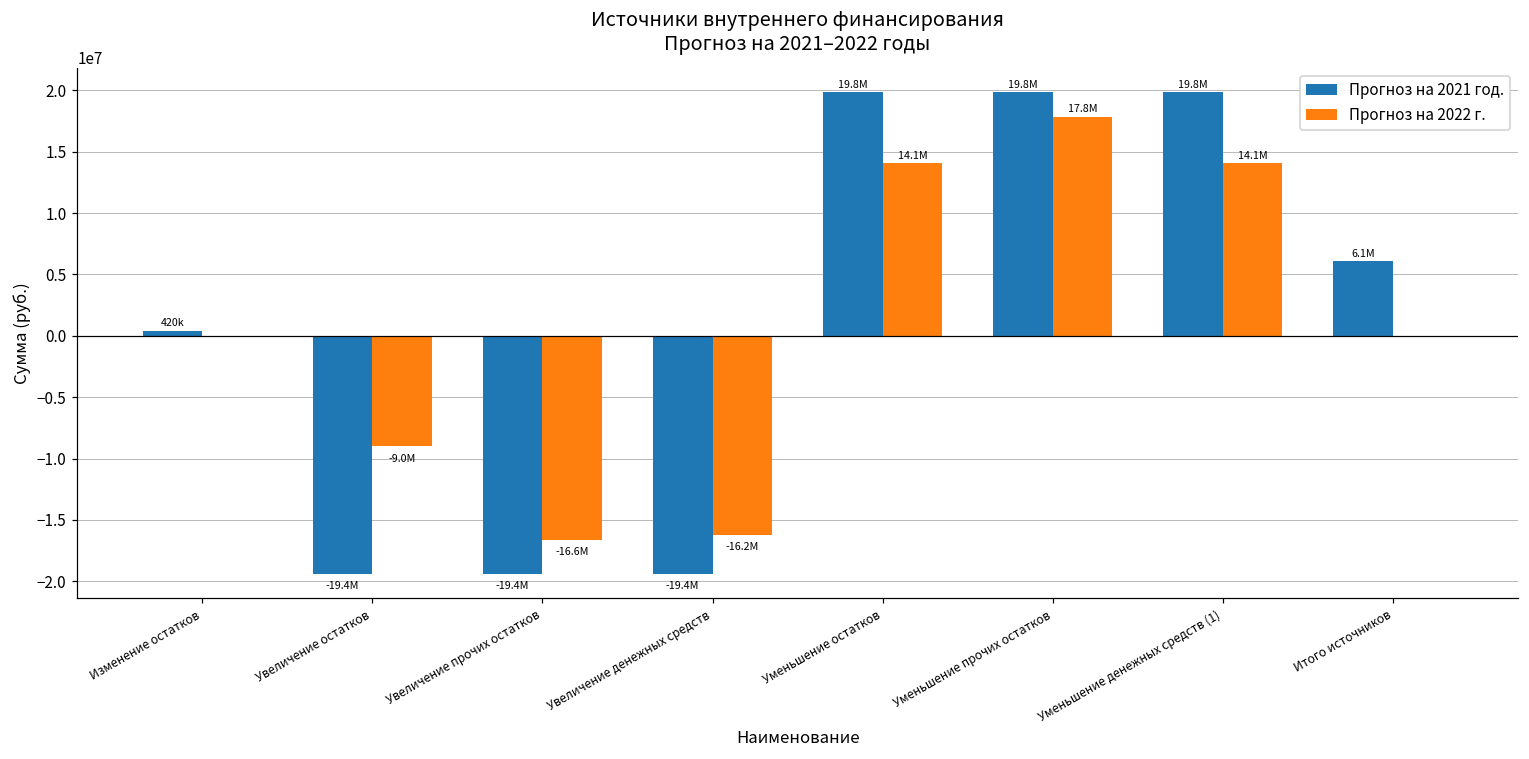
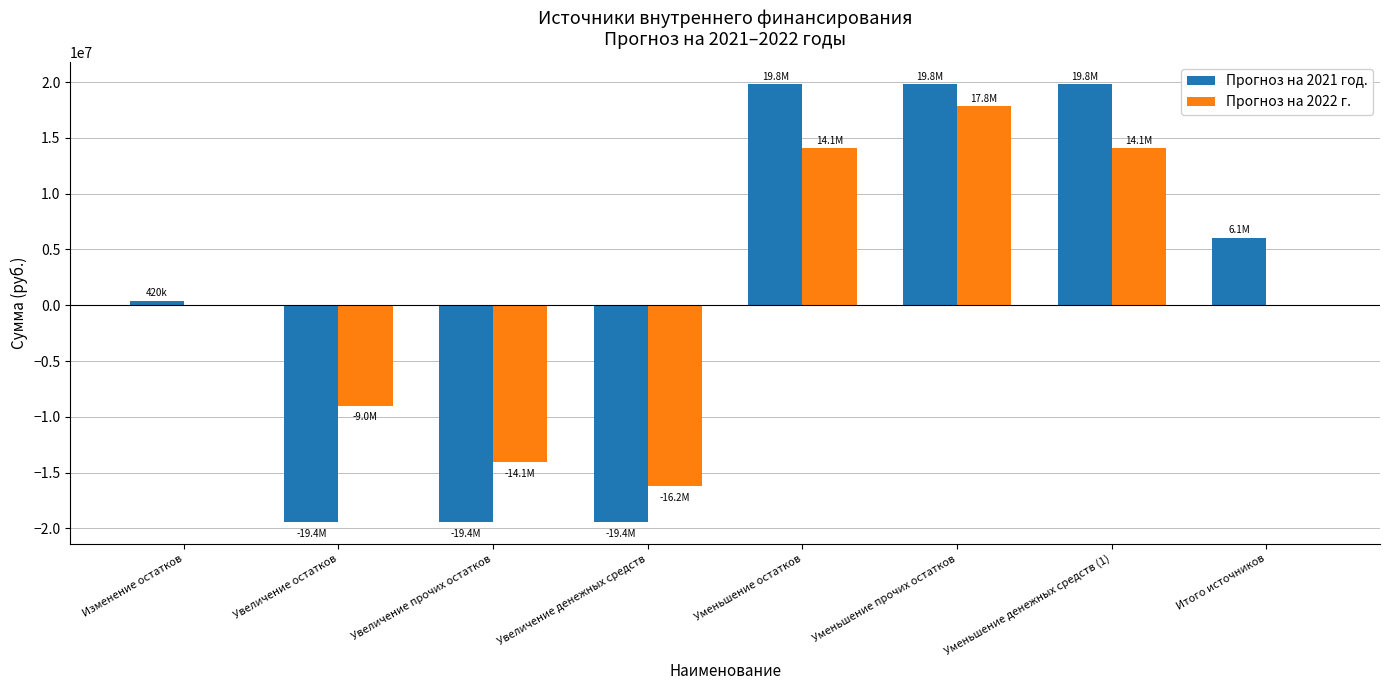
Прогноз на 2022 г., Увеличение прочих остатков: -16.6M -> -14.1M
